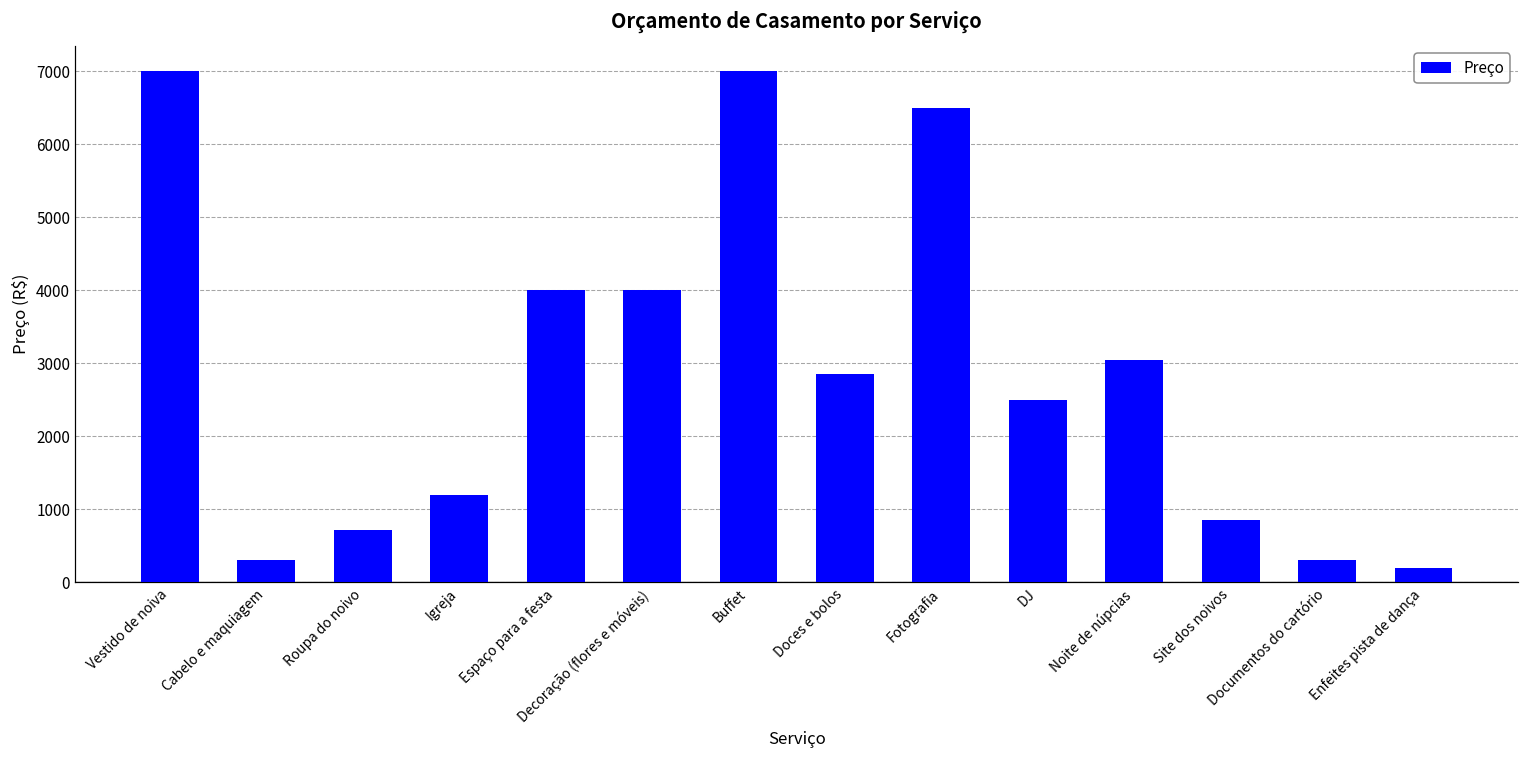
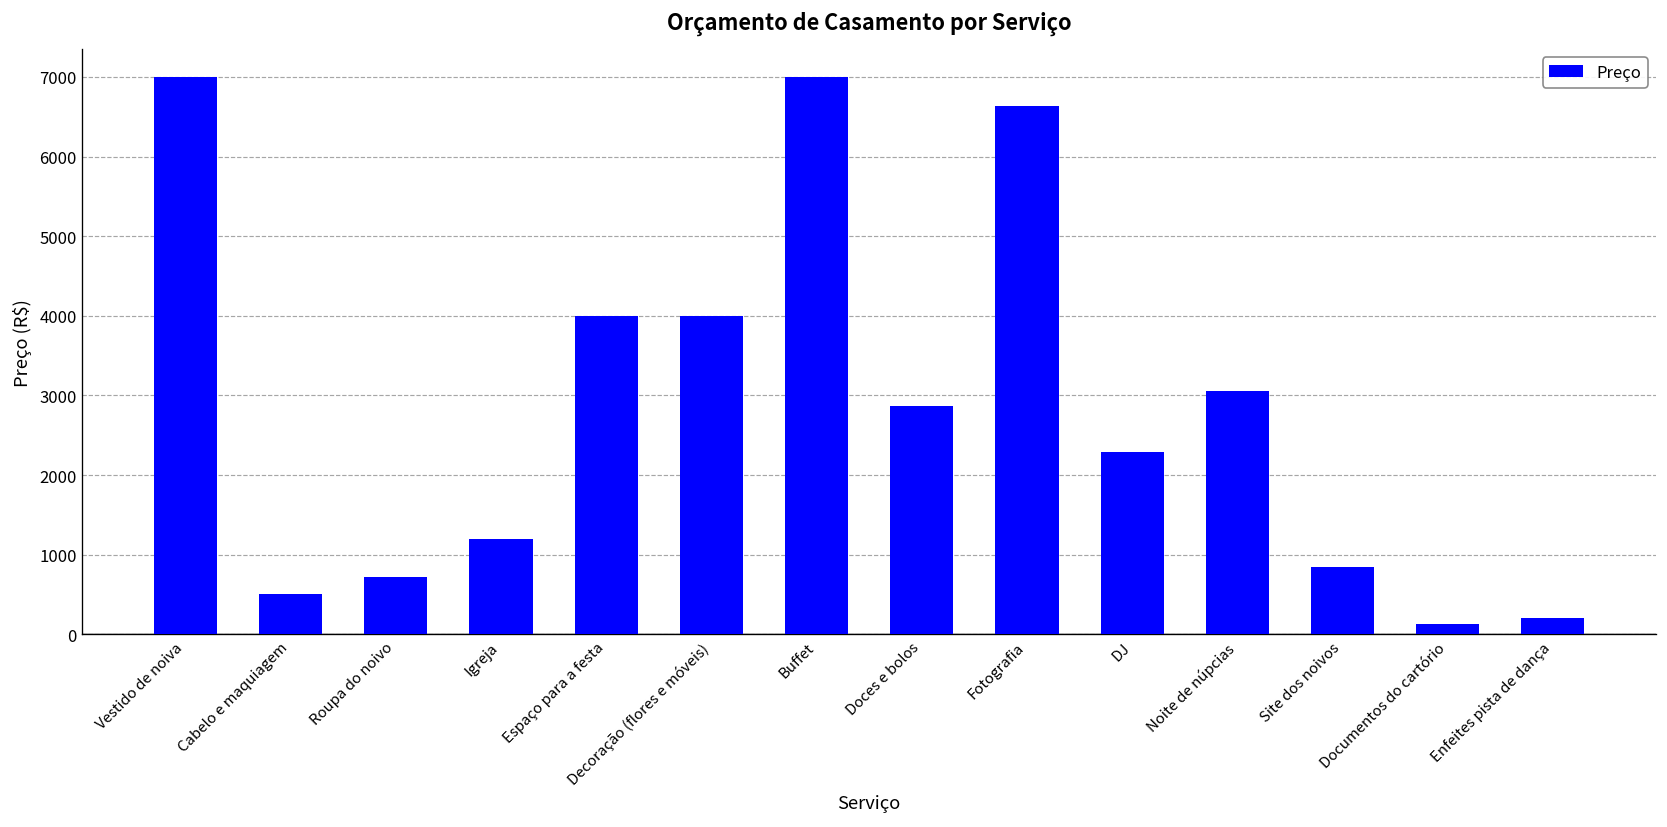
Cabelo e maquiagem: 300 -> 500
Fotografia: 6500 -> 6600
DJ: 2500 -> 2300
Documentos do cartório: 300 -> 100
